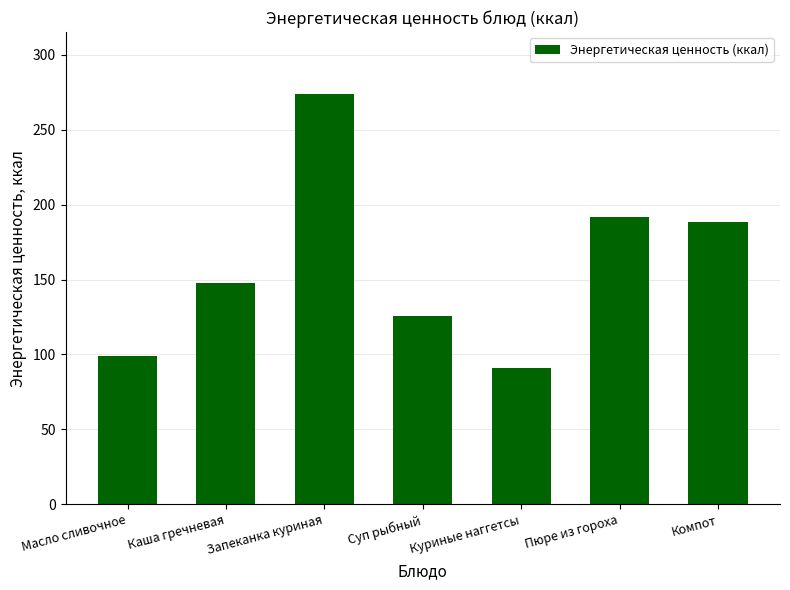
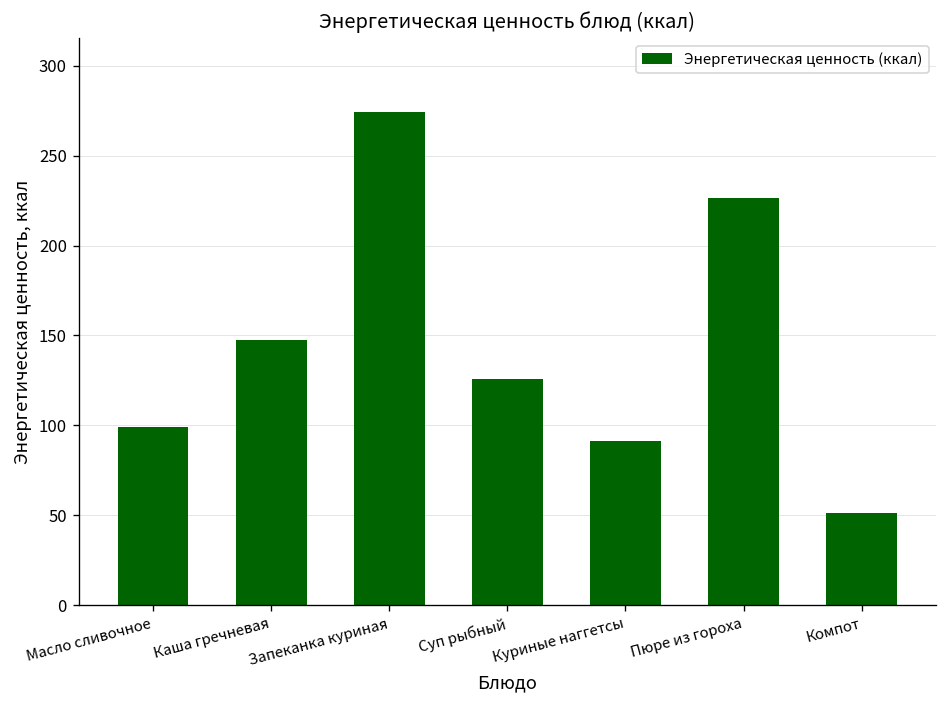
Пюре из гороха: 192 -> 226
Компот: 189 -> 51
